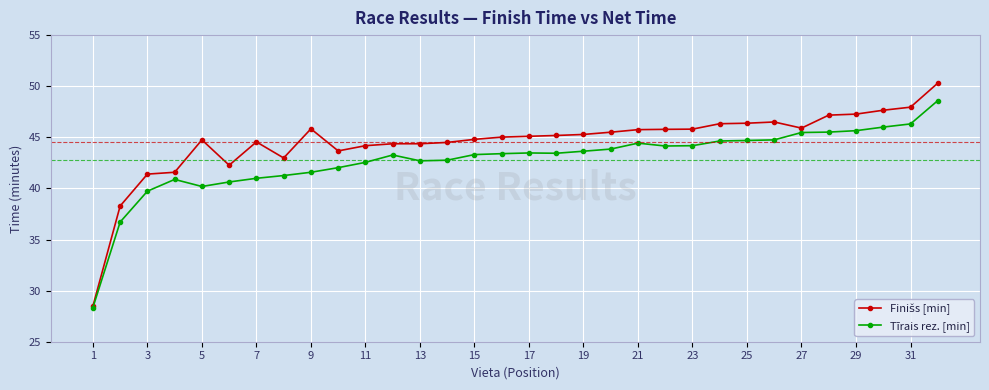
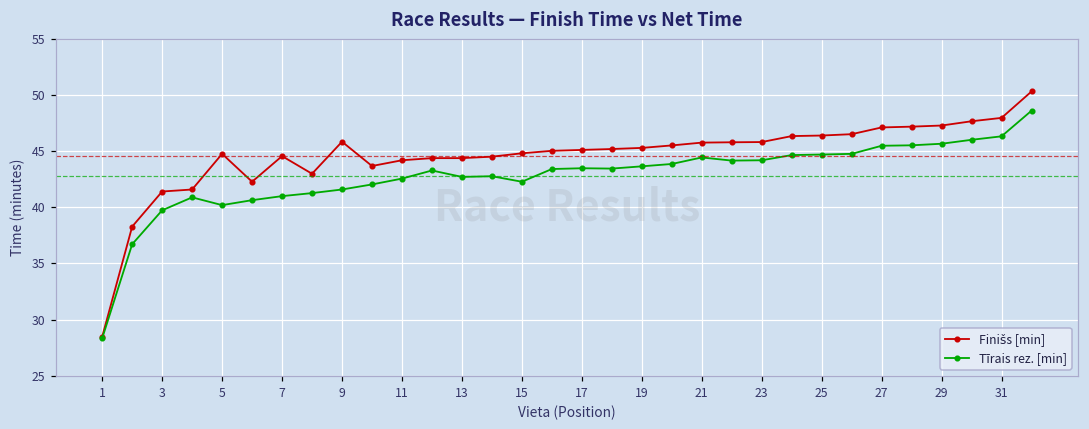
Tīrais rez. [min], 15: 43.3 -> 42.3
Finišs [min], 27: 45.9 -> 47.1
